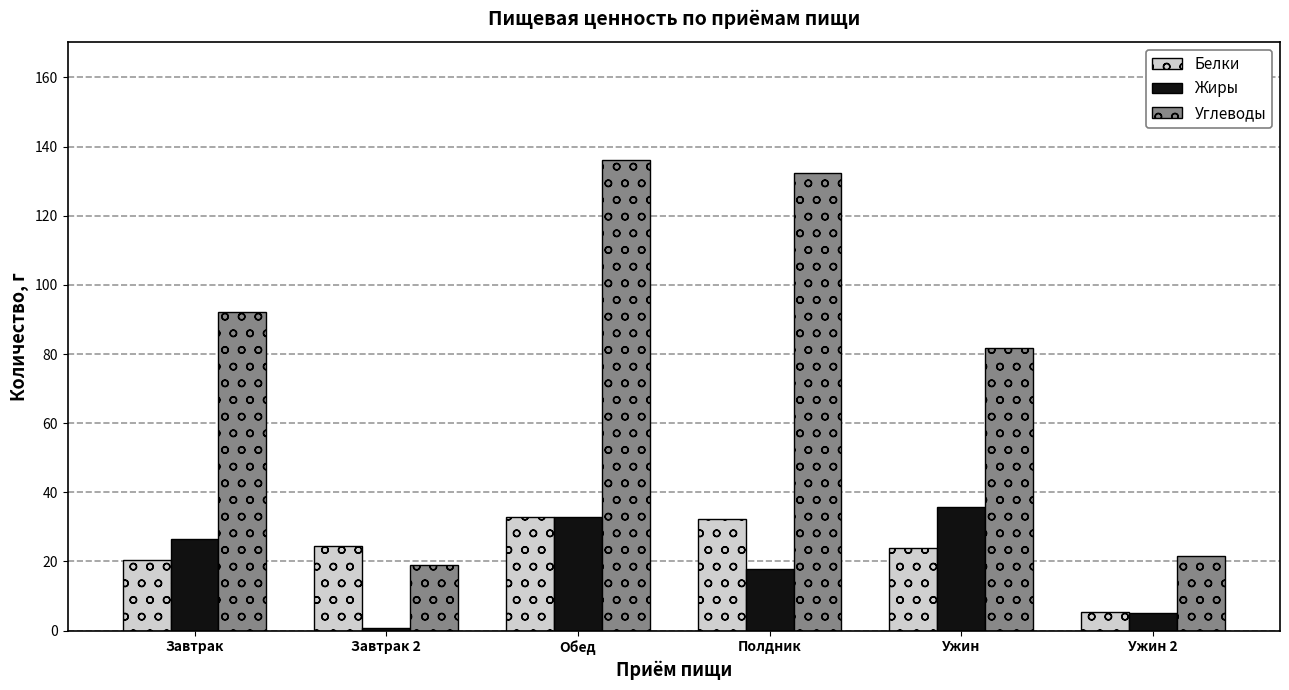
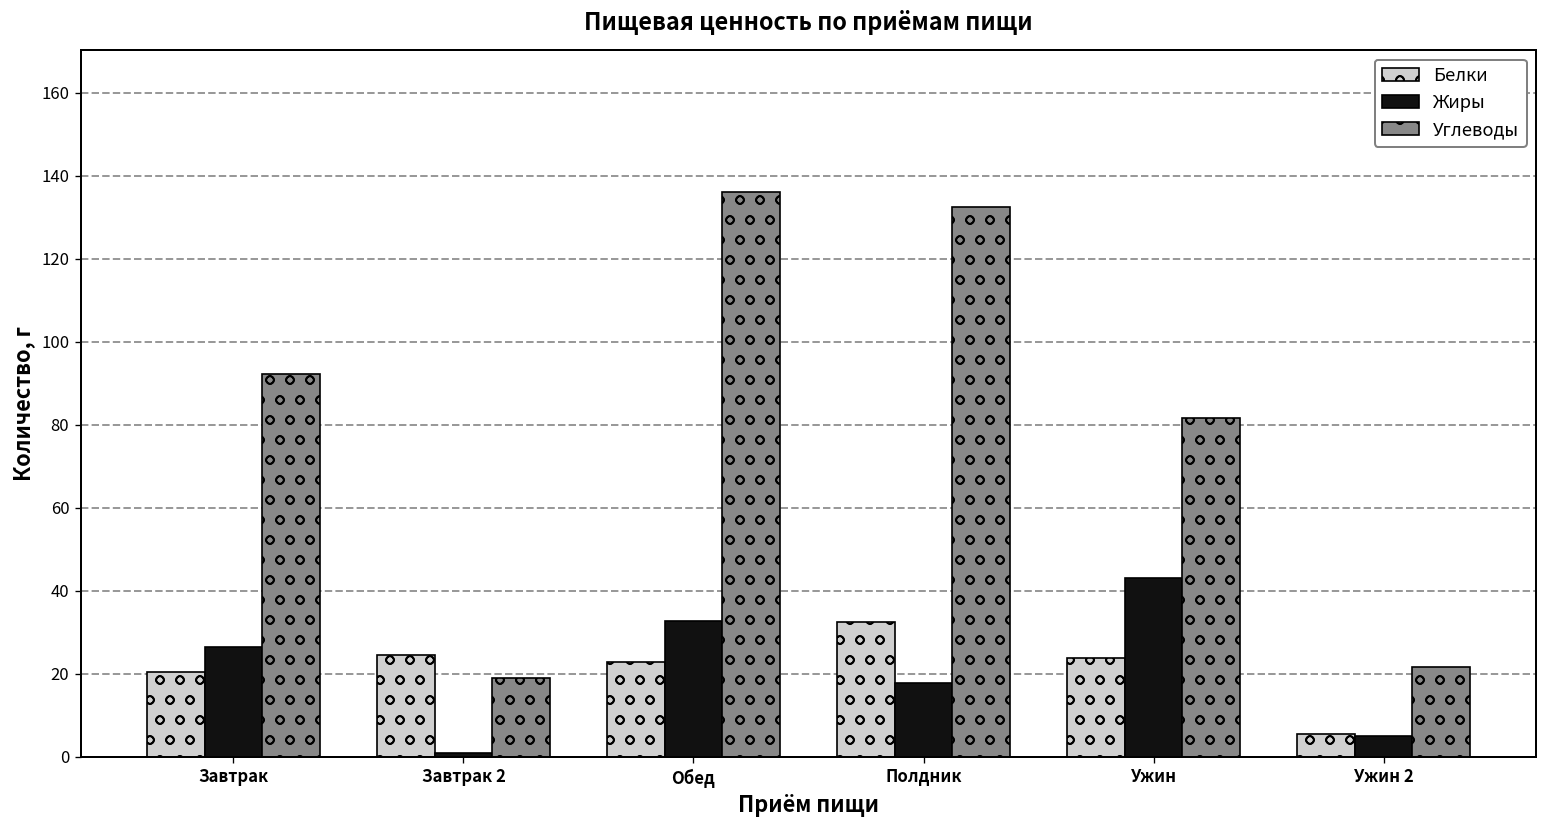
Белки, Обед: 33 -> 23
Жиры, Ужин: 36 -> 43
